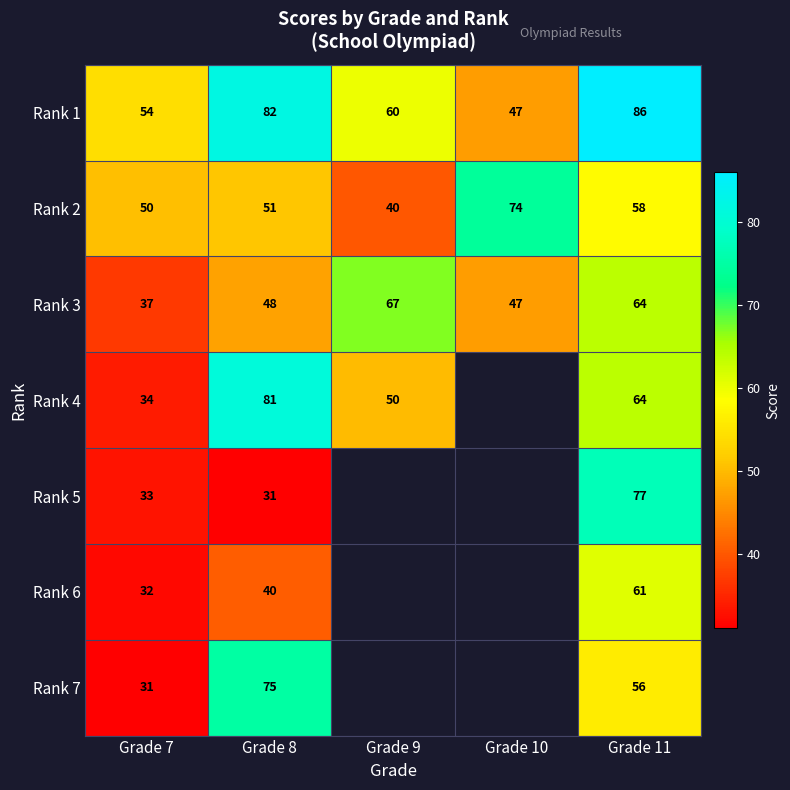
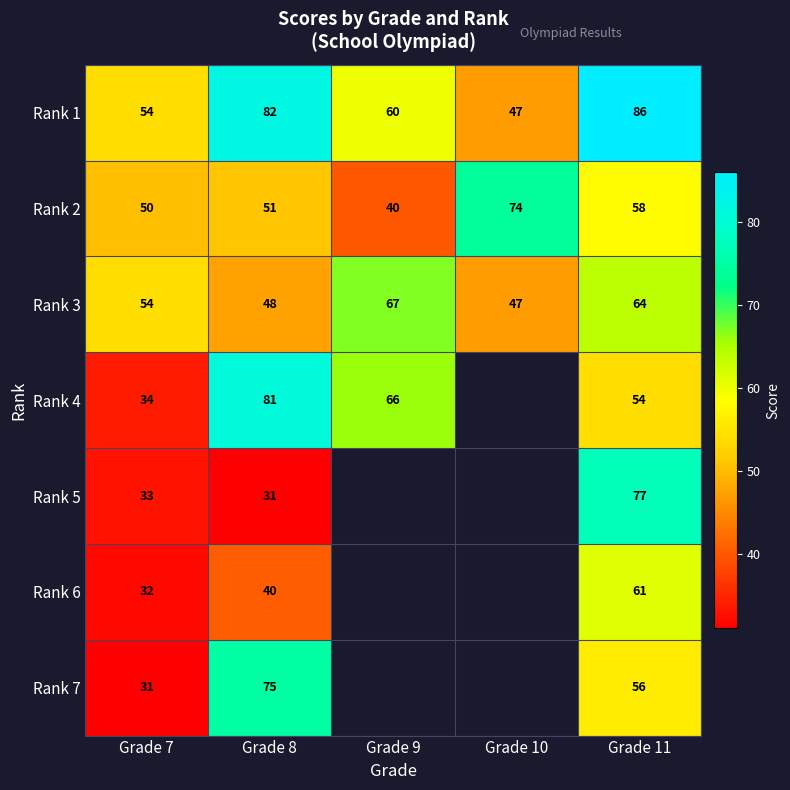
Rank 3, Grade 7: 37 -> 54
Rank 4, Grade 9: 50 -> 66
Rank 4, Grade 11: 64 -> 54
